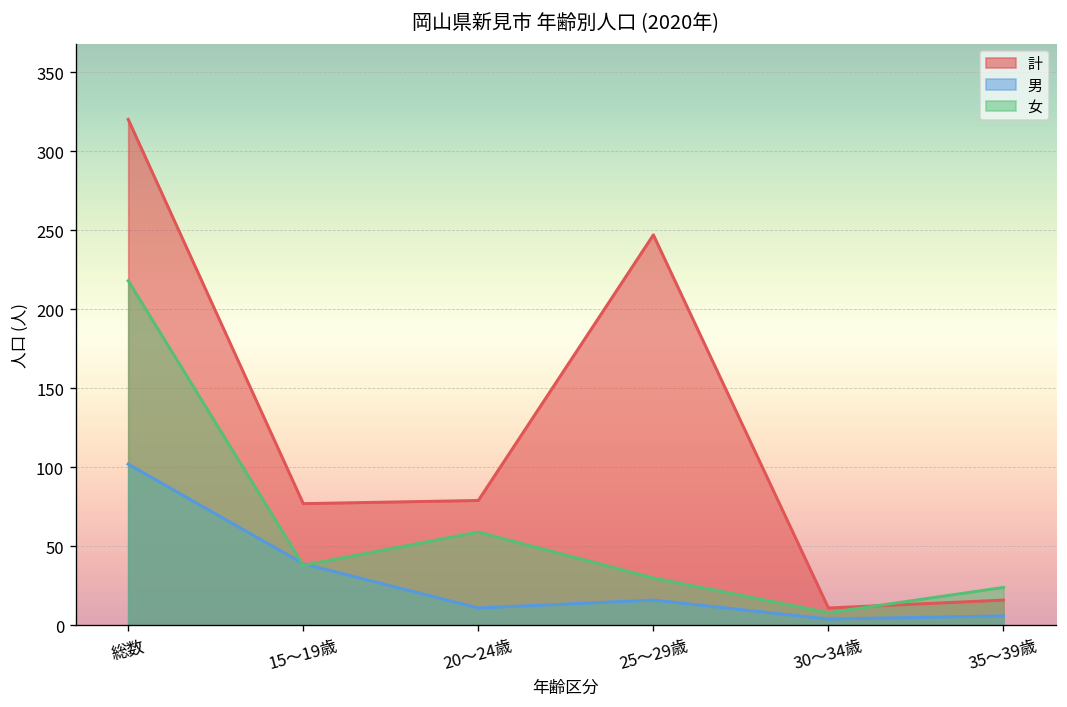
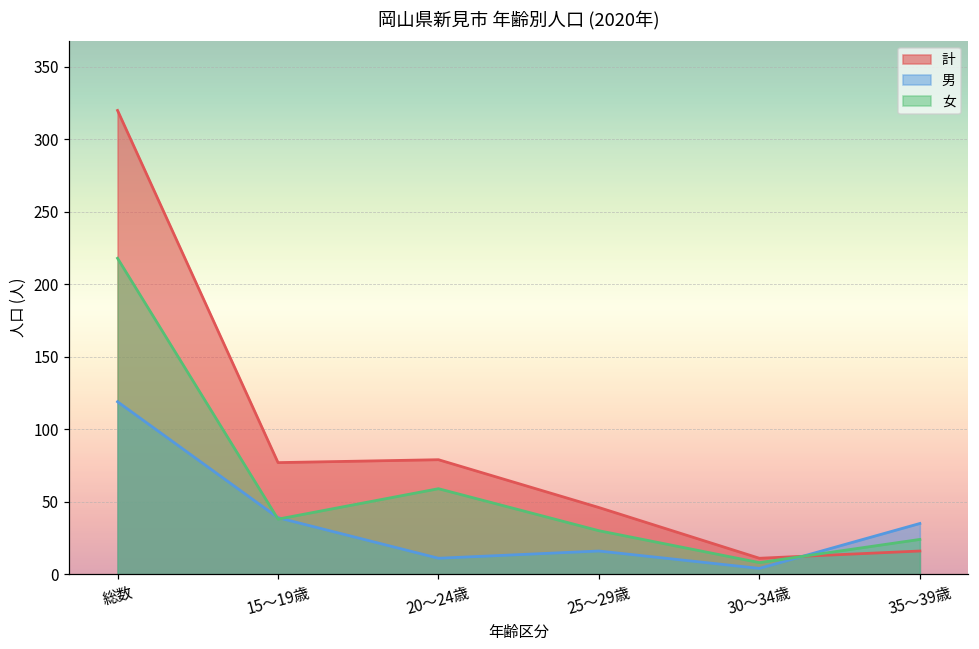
男, 総数: 102 -> 119
計, 25～29歳: 247 -> 46
男, 35～39歳: 6 -> 35
